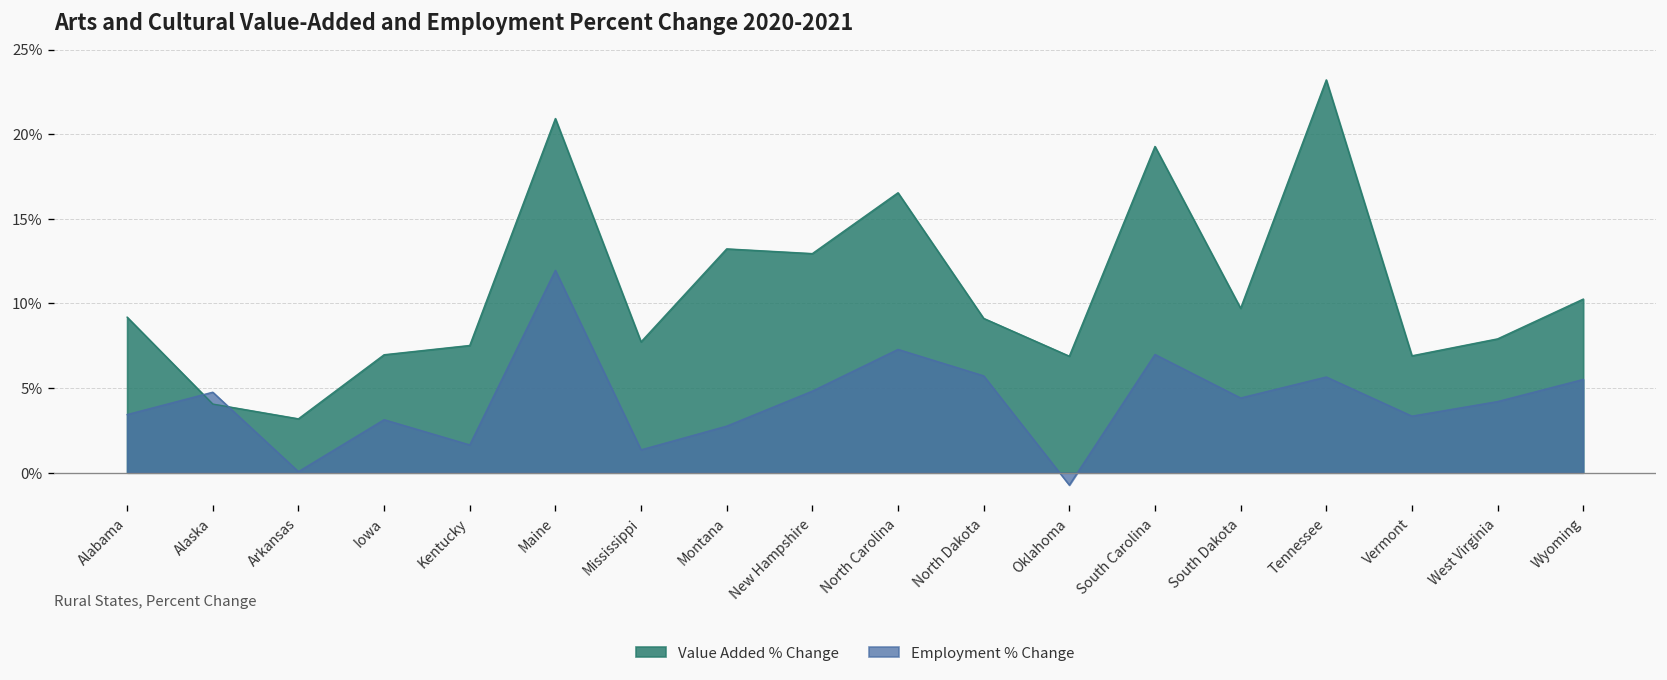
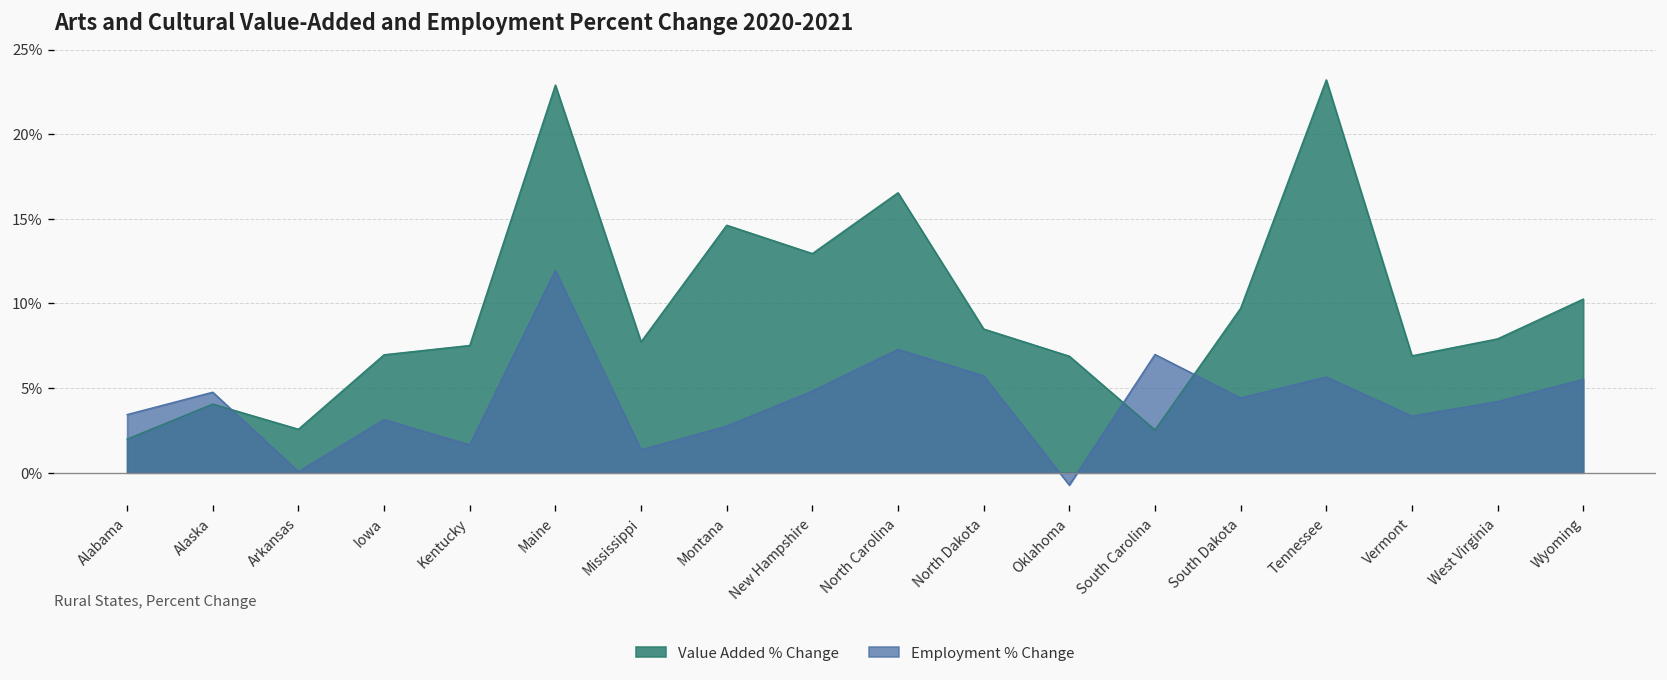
Value Added % Change, Alabama: 9.2% -> 2.0%
Value Added % Change, Arkansas: 3.2% -> 2.6%
Value Added % Change, Maine: 20.9% -> 22.9%
Value Added % Change, Montana: 13.2% -> 14.6%
Value Added % Change, North Dakota: 9.1% -> 8.5%
Value Added % Change, South Carolina: 19.3% -> 2.5%
